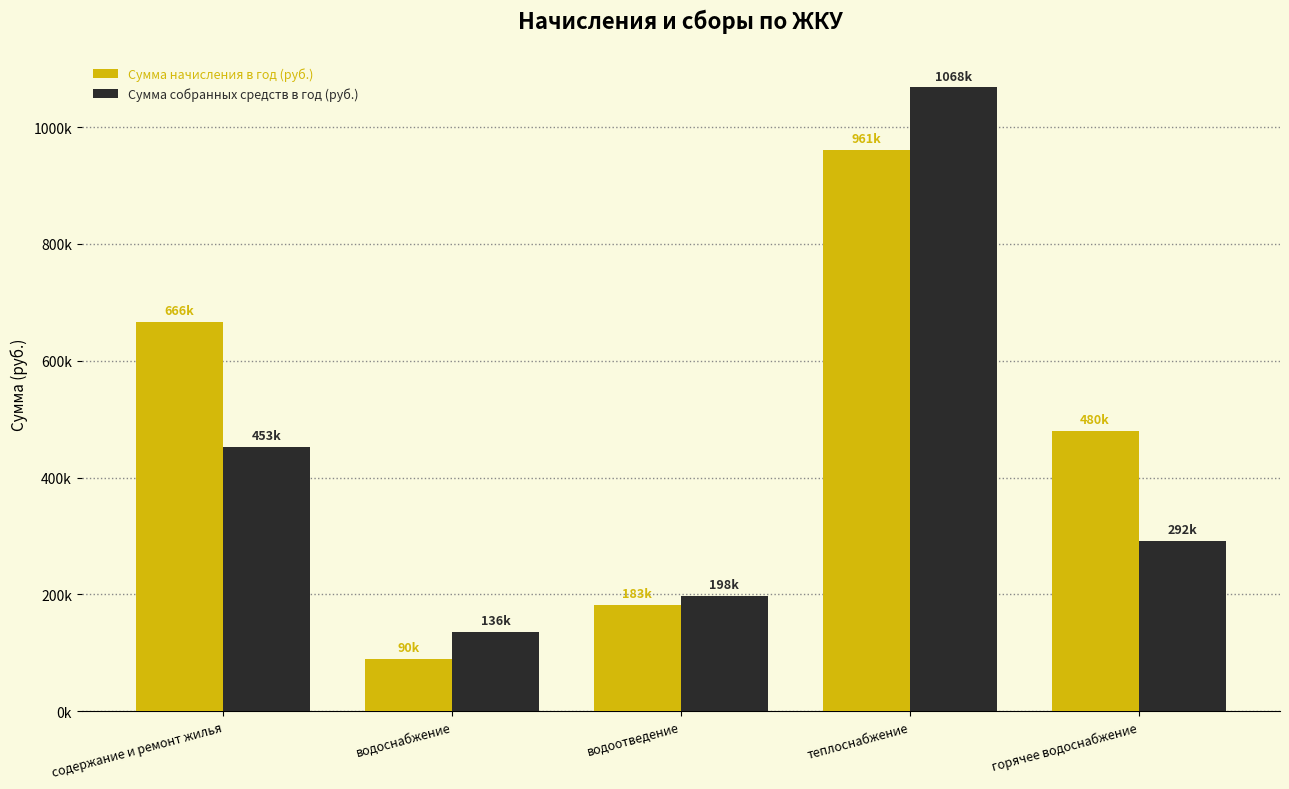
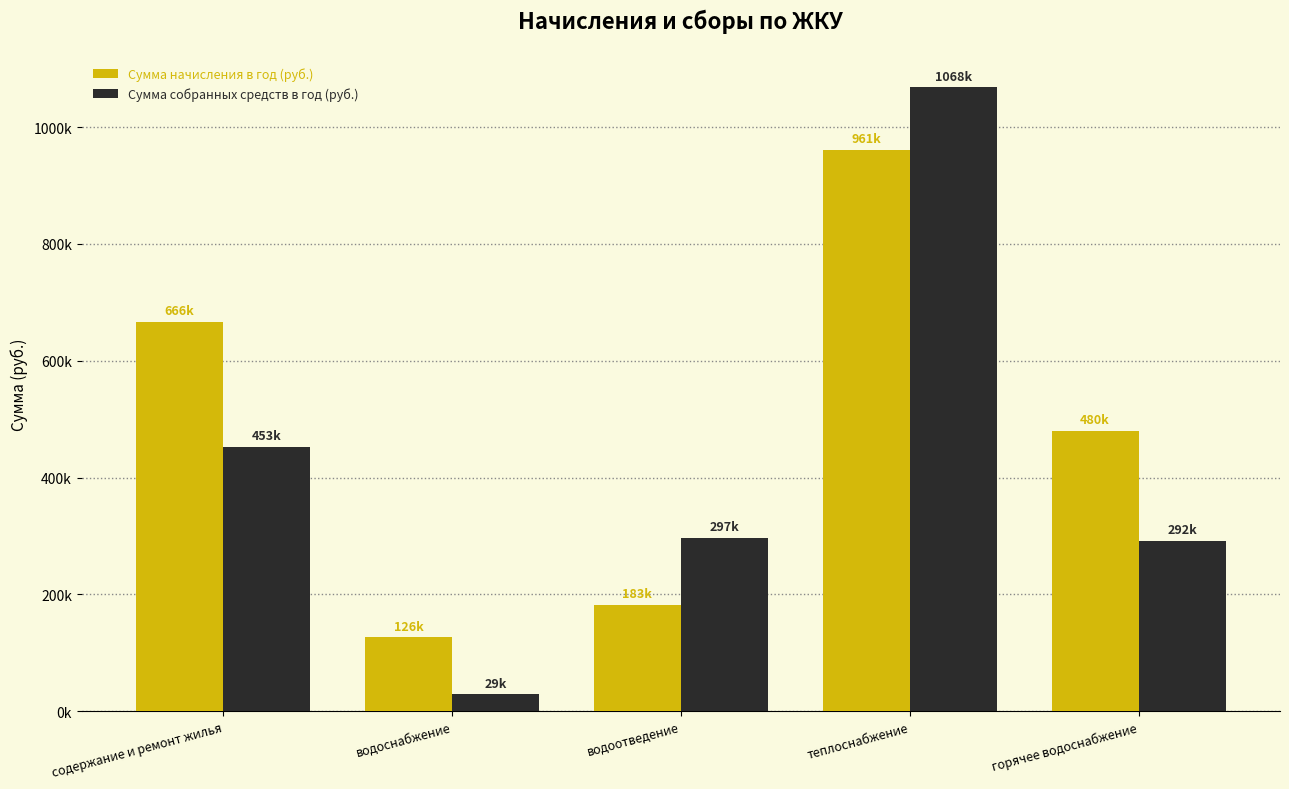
Сумма начисления в год (руб.), водоснабжение: 90k -> 126k
Сумма собранных средств в год (руб.), водоснабжение: 136k -> 29k
Сумма собранных средств в год (руб.), водоотведение: 198k -> 297k
